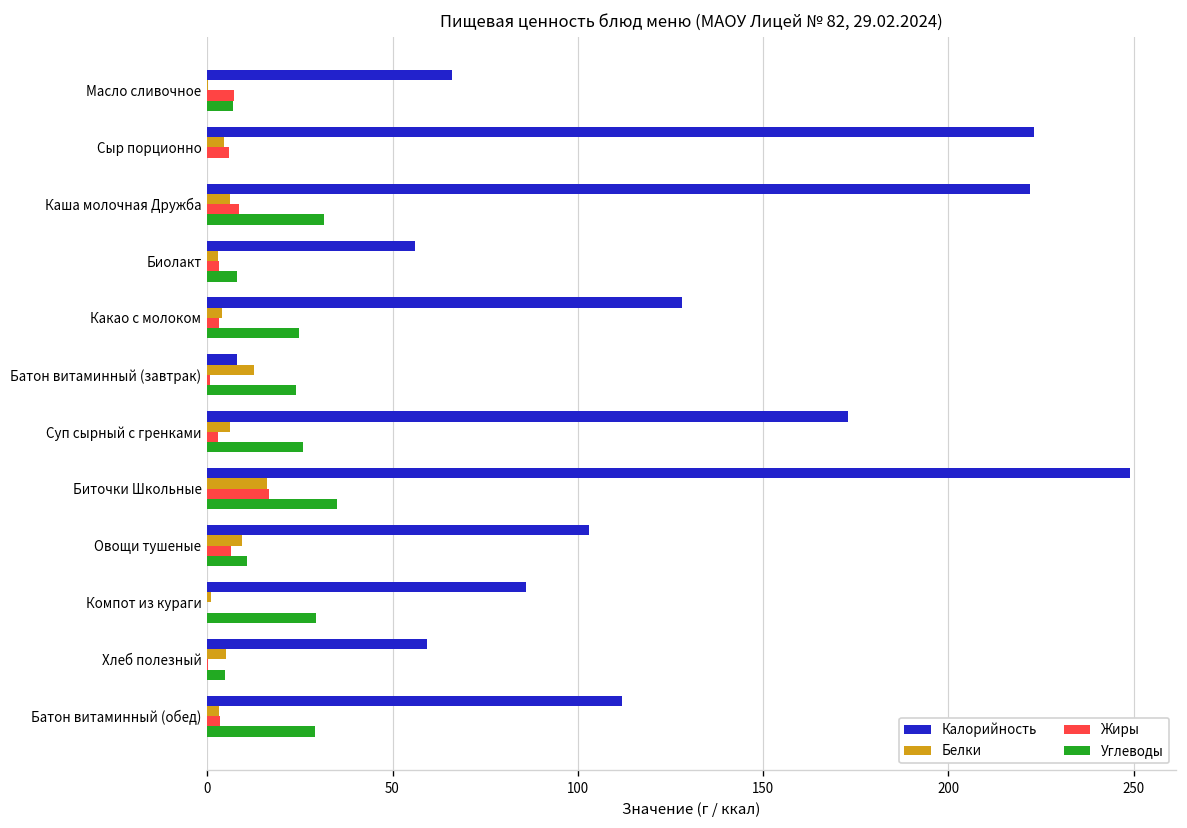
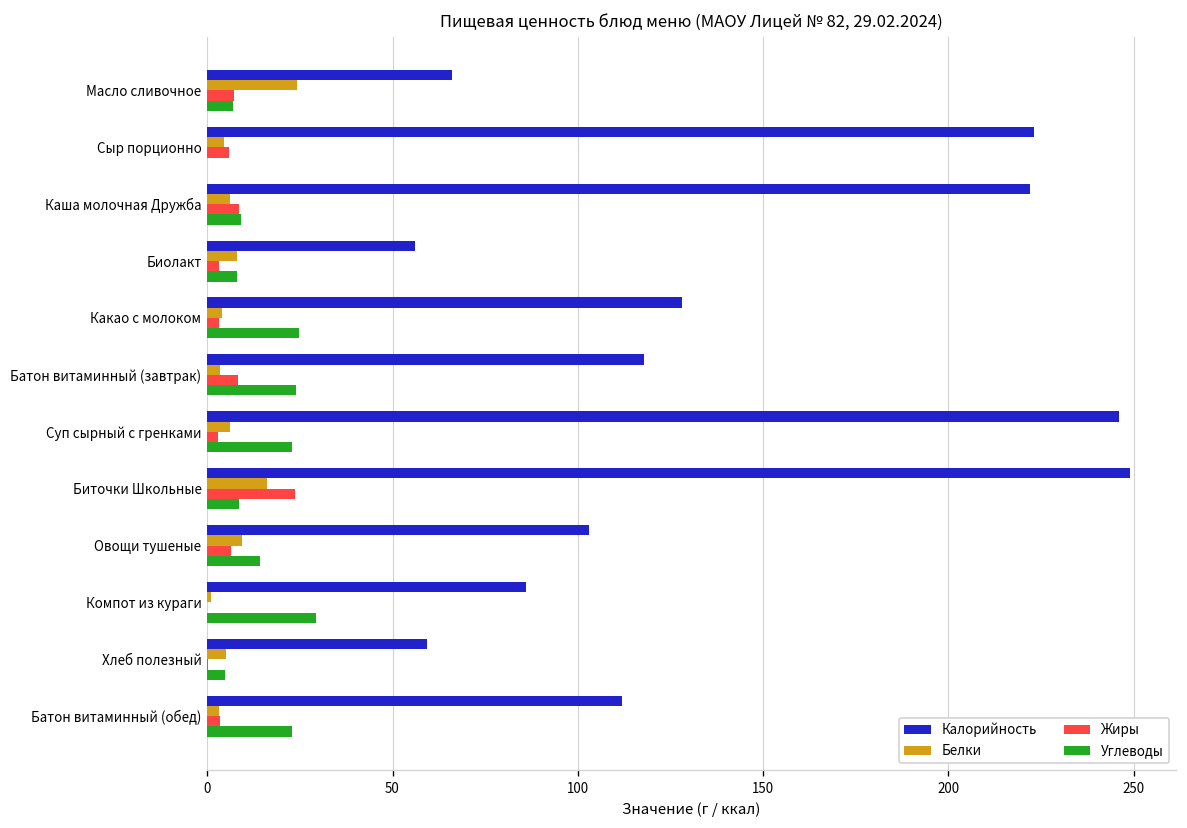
Белки, Масло сливочное: 0 -> 24
Углеводы, Каша молочная Дружба: 32 -> 9
Белки, Биолакт: 3 -> 8
Калорийность, Батон витаминный (завтрак): 8 -> 118
Белки, Батон витаминный (завтрак): 13 -> 3
Жиры, Батон витаминный (завтрак): 1 -> 8
Калорийность, Суп сырный с гренками: 173 -> 246
Углеводы, Суп сырный с гренками: 26 -> 23
Жиры, Биточки Школьные: 17 -> 24
Углеводы, Биточки Школьные: 35 -> 9
Углеводы, Овощи тушеные: 11 -> 14
Углеводы, Батон витаминный (обед): 29 -> 23
